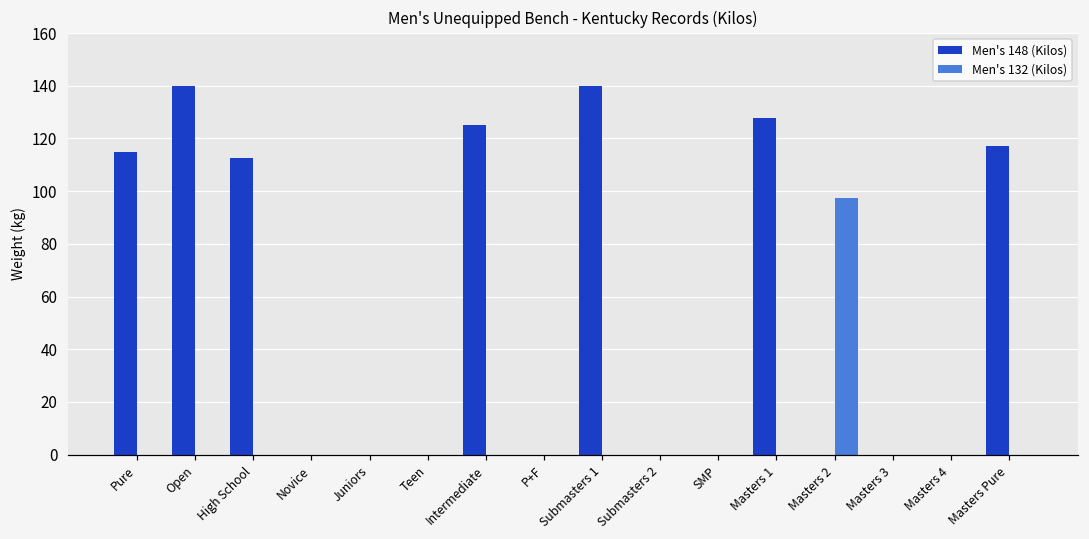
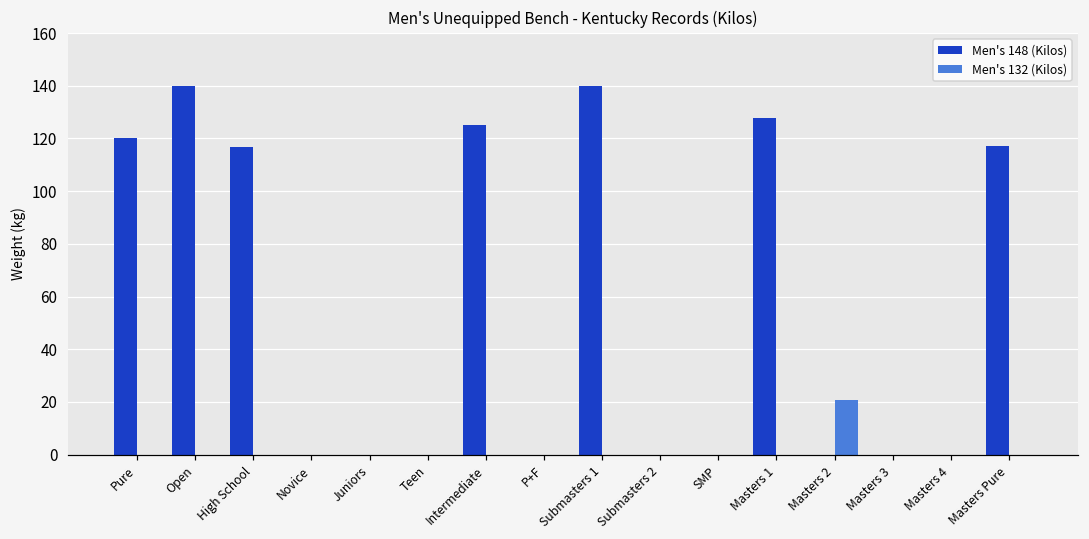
Men's 148 (Kilos), Pure: 115 -> 120
Men's 148 (Kilos), High School: 113 -> 117
Men's 132 (Kilos), Masters 2: 98 -> 21
